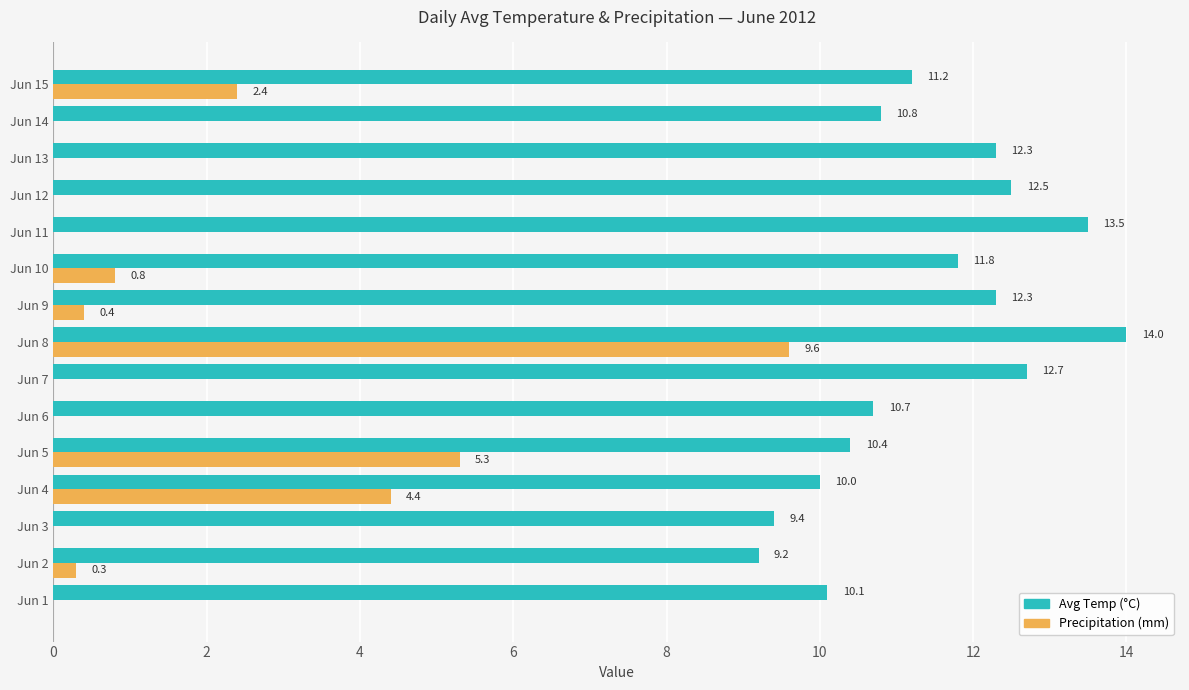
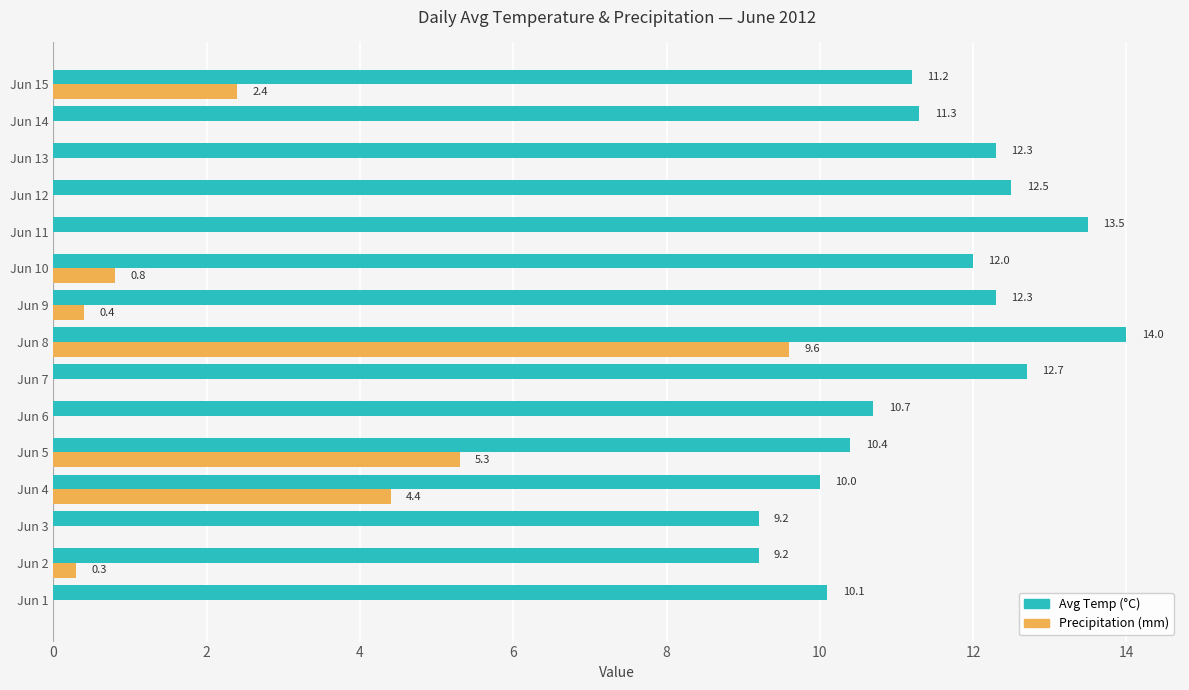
Avg Temp (°C), Jun 14: 10.8 -> 11.3
Avg Temp (°C), Jun 10: 11.8 -> 12.0
Avg Temp (°C), Jun 3: 9.4 -> 9.2
